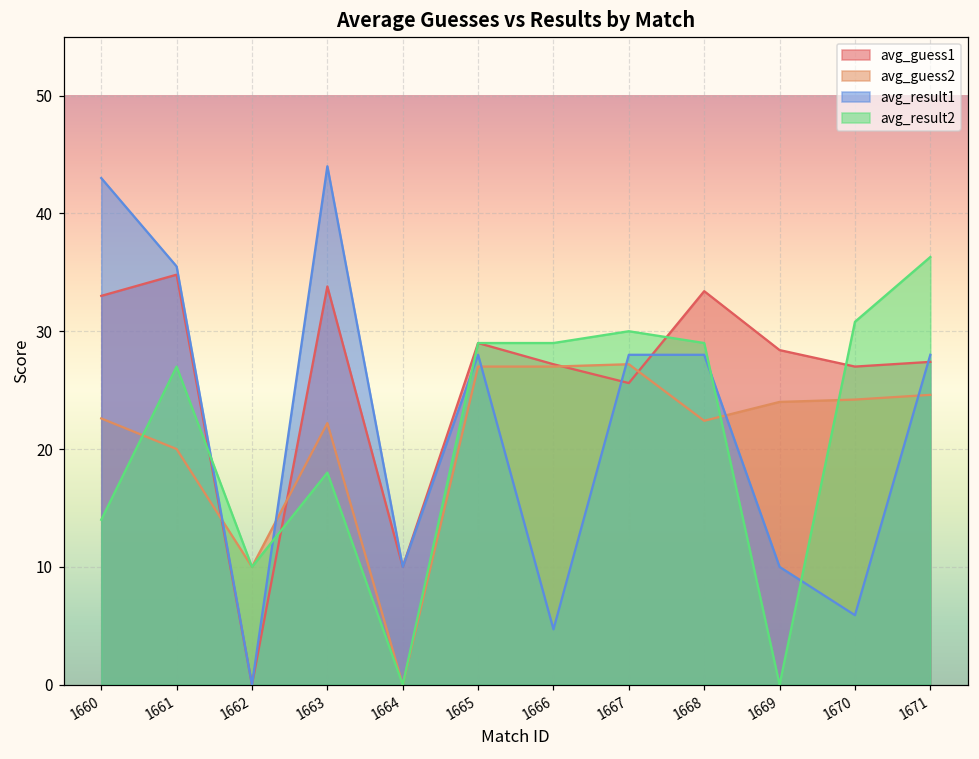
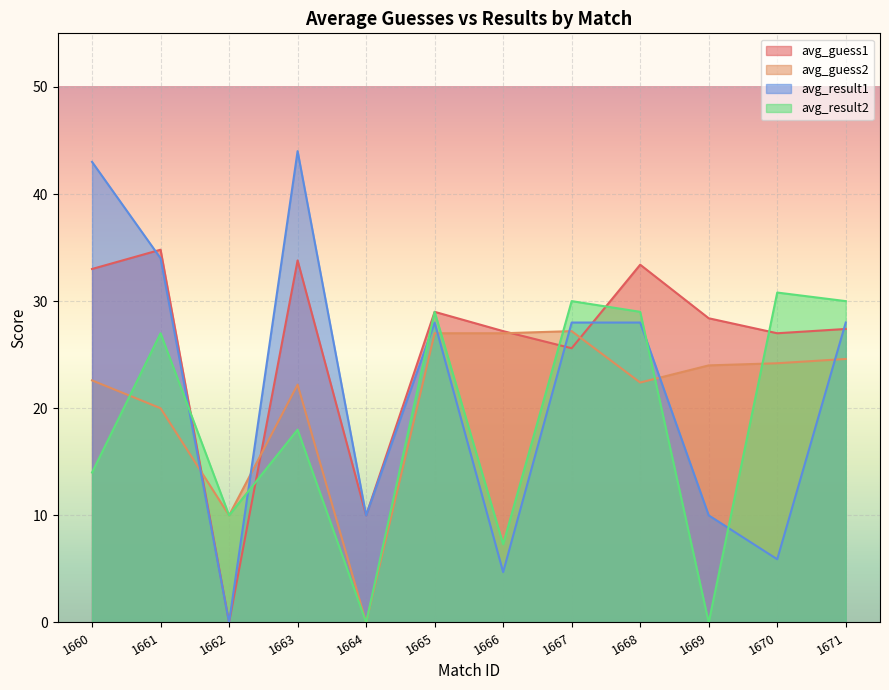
avg_result1, 1661: 35.5 -> 34.0
avg_result2, 1666: 29.0 -> 7.3
avg_result2, 1671: 36.3 -> 30.0
